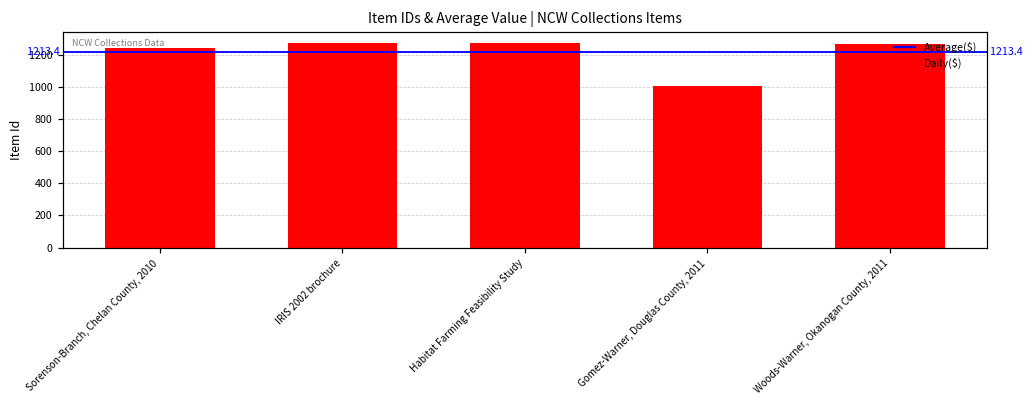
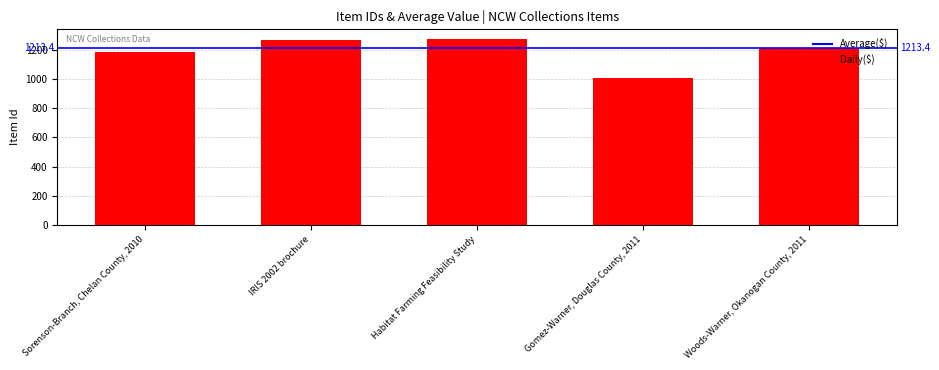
Sorenson-Branch, Chelan County, 2010: 1240 -> 1190
Woods-Warner, Okanogan County, 2011: 1270 -> 1210
